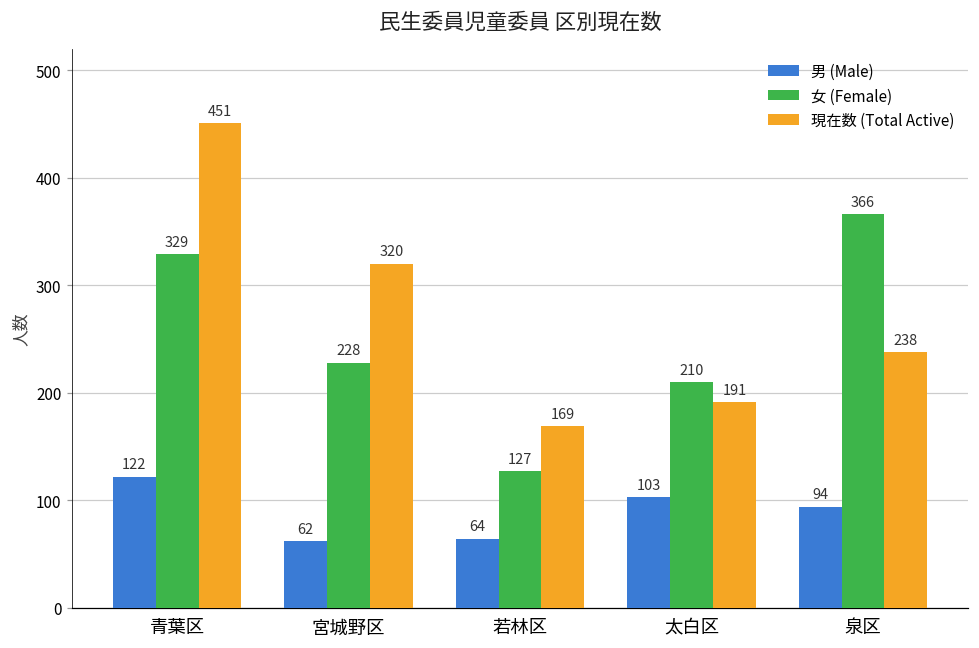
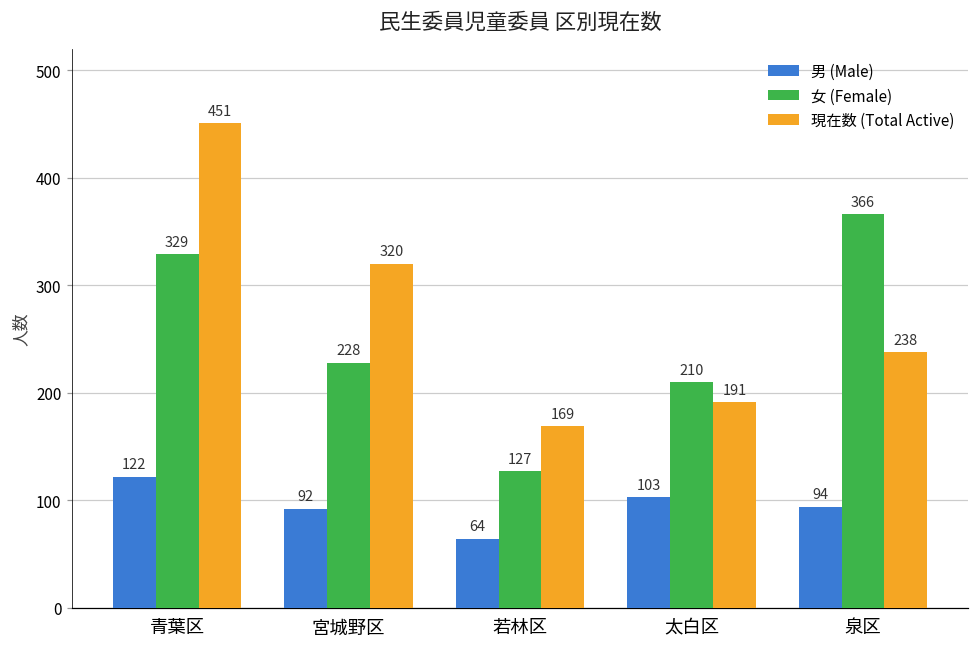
男 (Male), 宮城野区: 62 -> 92
